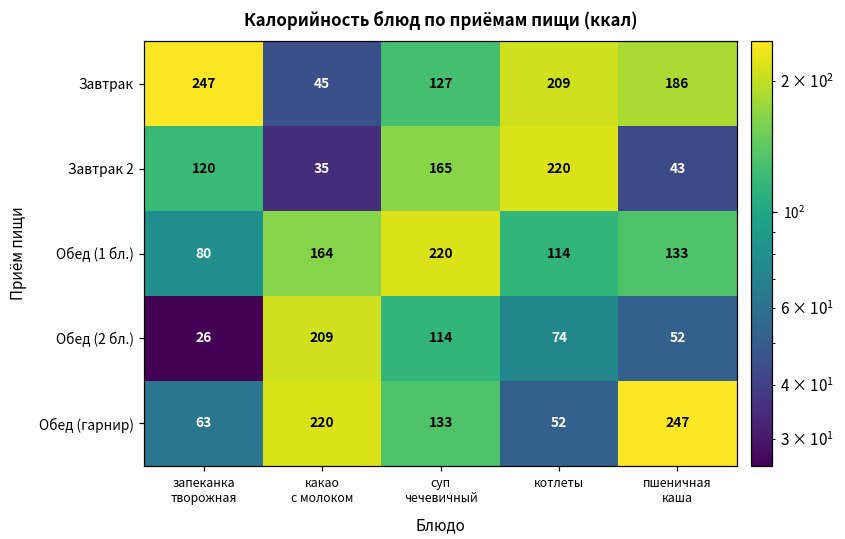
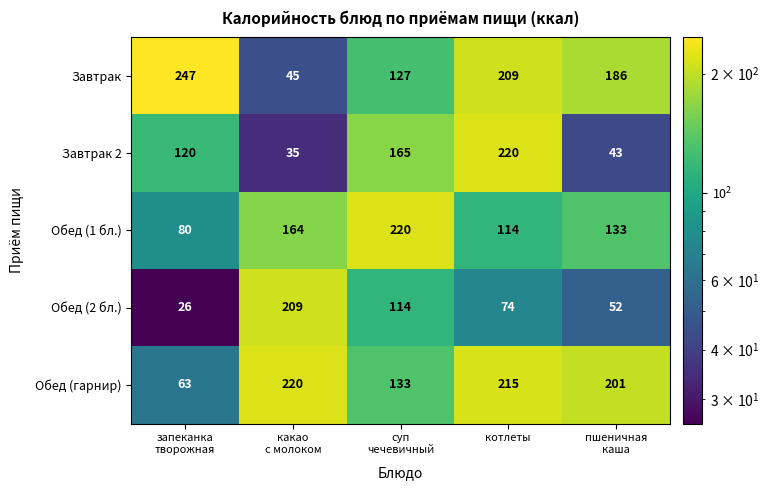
Обед (гарнир), котлеты: 52 -> 215
Обед (гарнир), пшеничная каша: 247 -> 201
